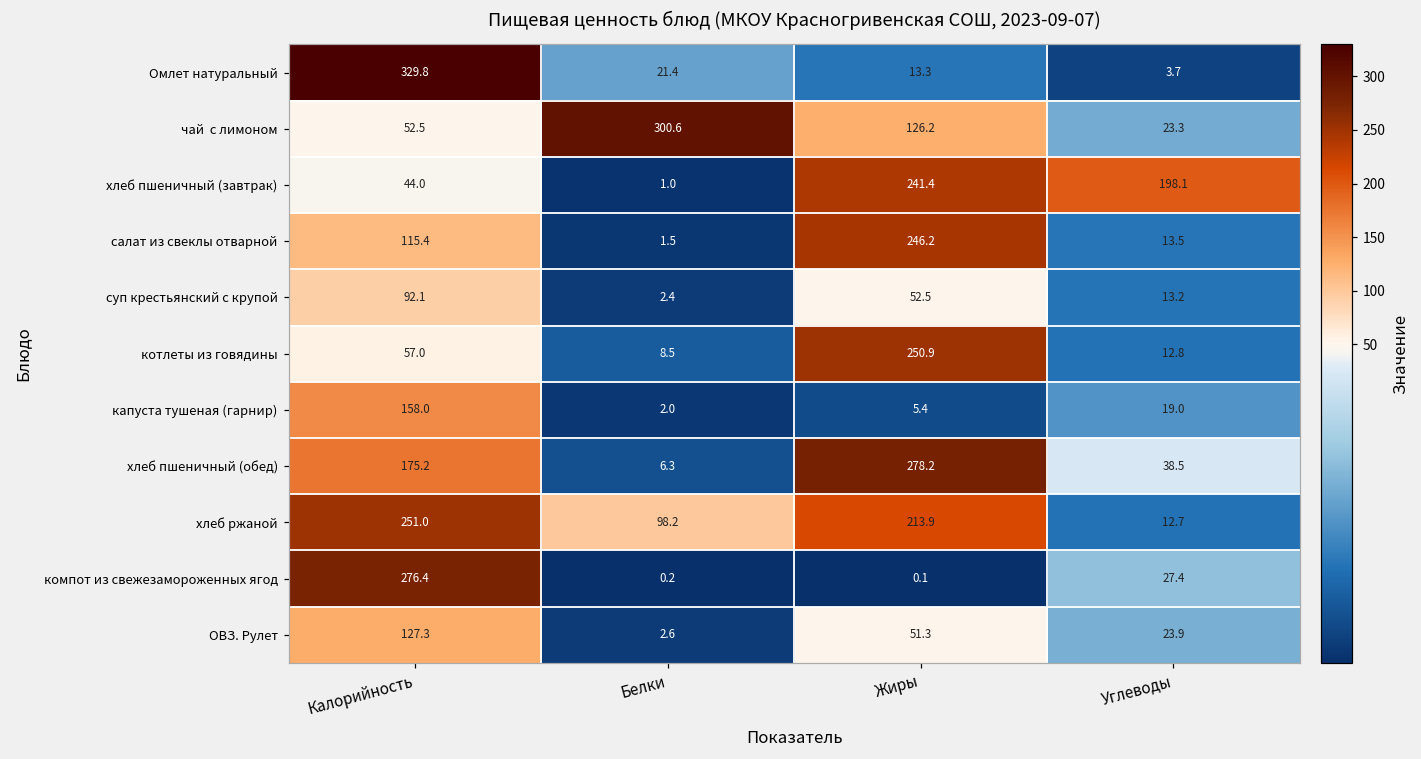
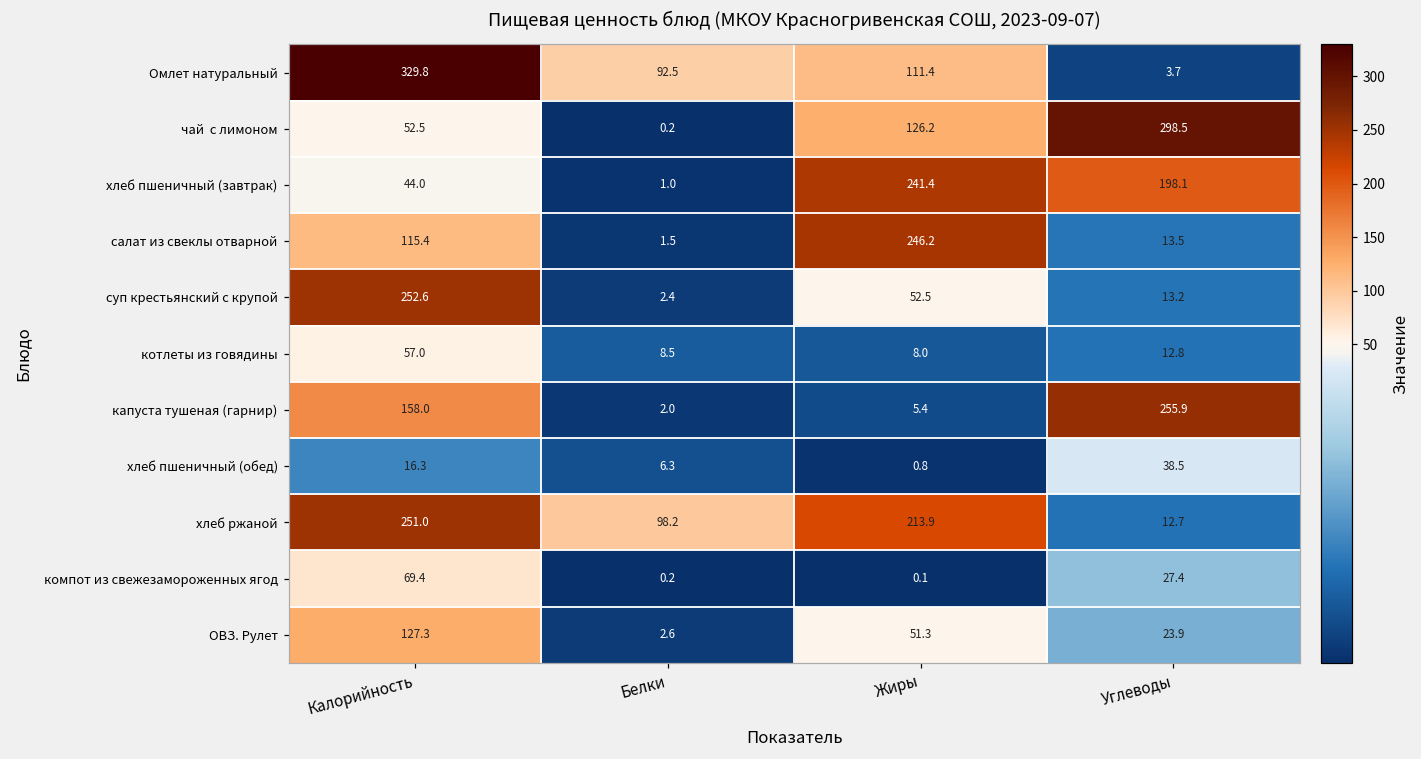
Омлет натуральный, Белки: 21.4 -> 92.5
Омлет натуральный, Жиры: 13.3 -> 111.4
чай с лимоном, Белки: 300.6 -> 0.2
чай с лимоном, Углеводы: 23.3 -> 298.5
суп крестьянский с крупой, Калорийность: 92.1 -> 252.6
котлеты из говядины, Жиры: 250.9 -> 8.0
капуста тушеная (гарнир), Углеводы: 19.0 -> 255.9
хлеб пшеничный (обед), Калорийность: 175.2 -> 16.3
хлеб пшеничный (обед), Жиры: 278.2 -> 0.8
компот из свежезамороженных ягод, Калорийность: 276.4 -> 69.4
